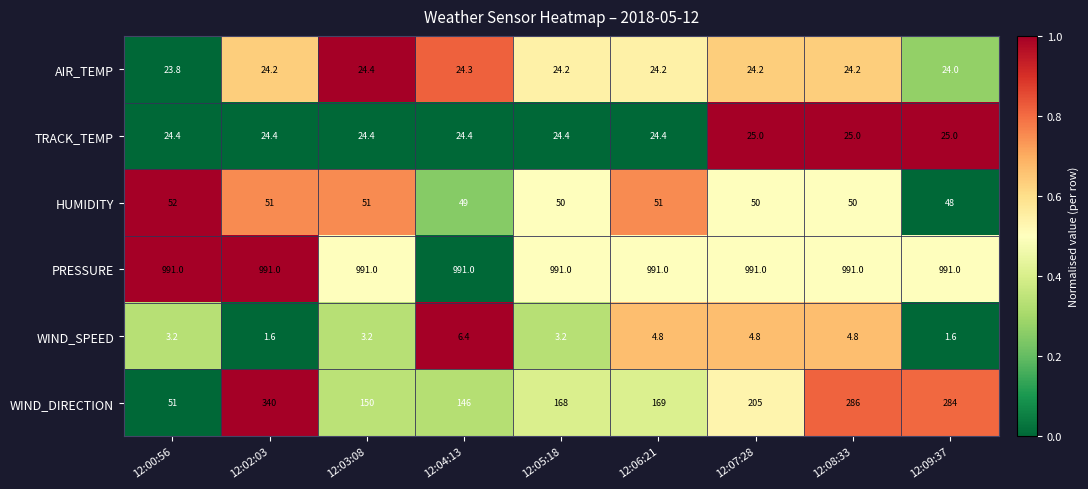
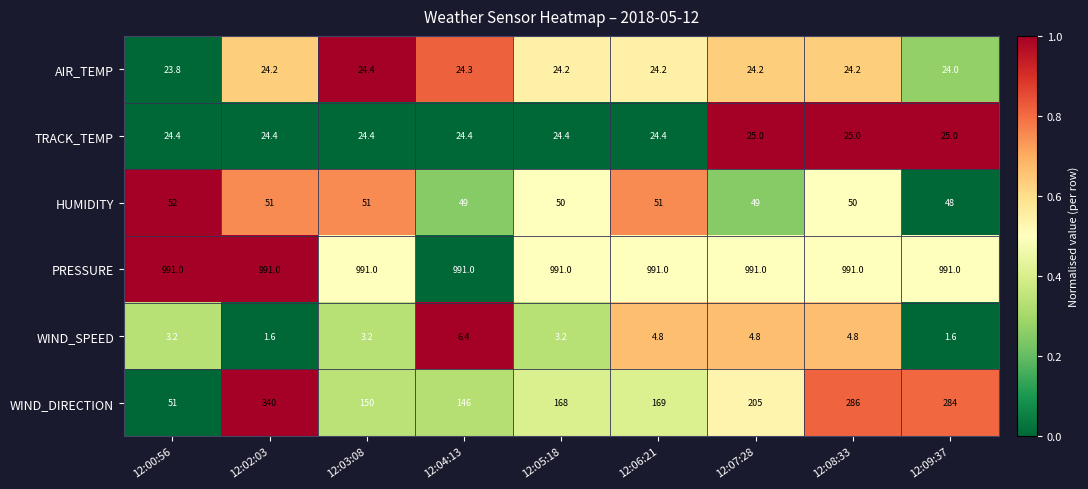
HUMIDITY, 12:07:28: 50 -> 49
